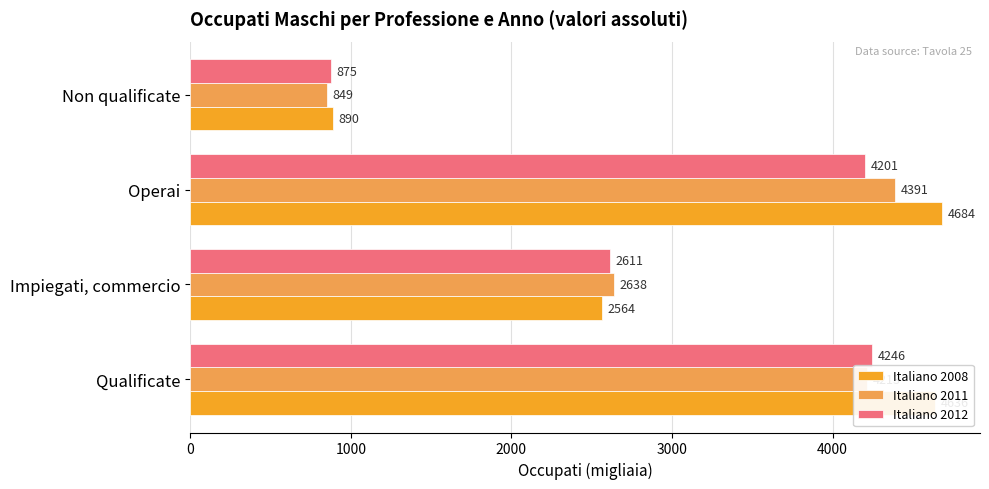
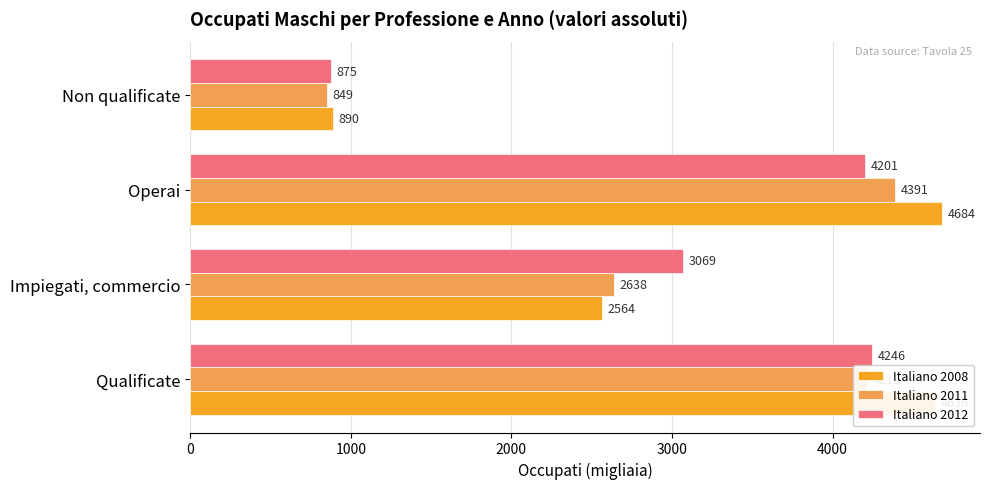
Italiano 2012, Impiegati, commercio: 2611 -> 3069
